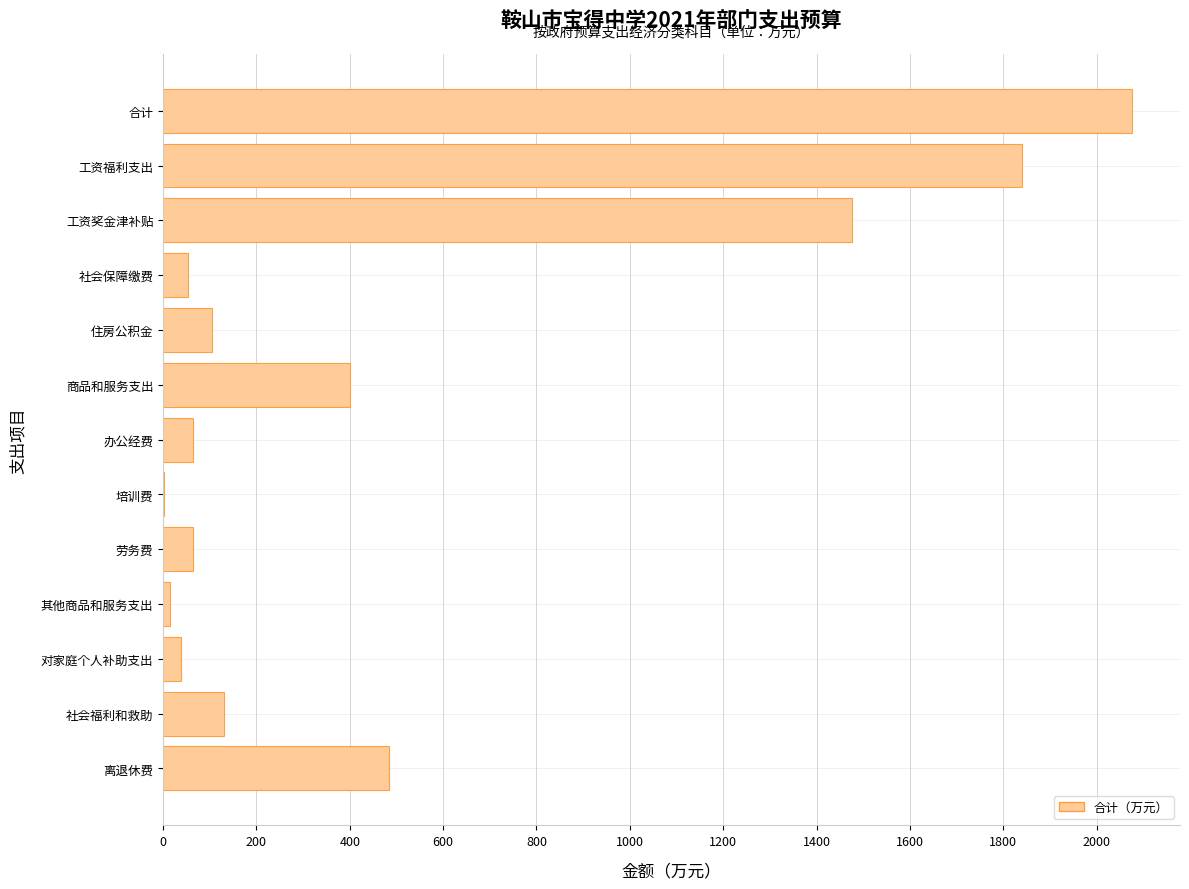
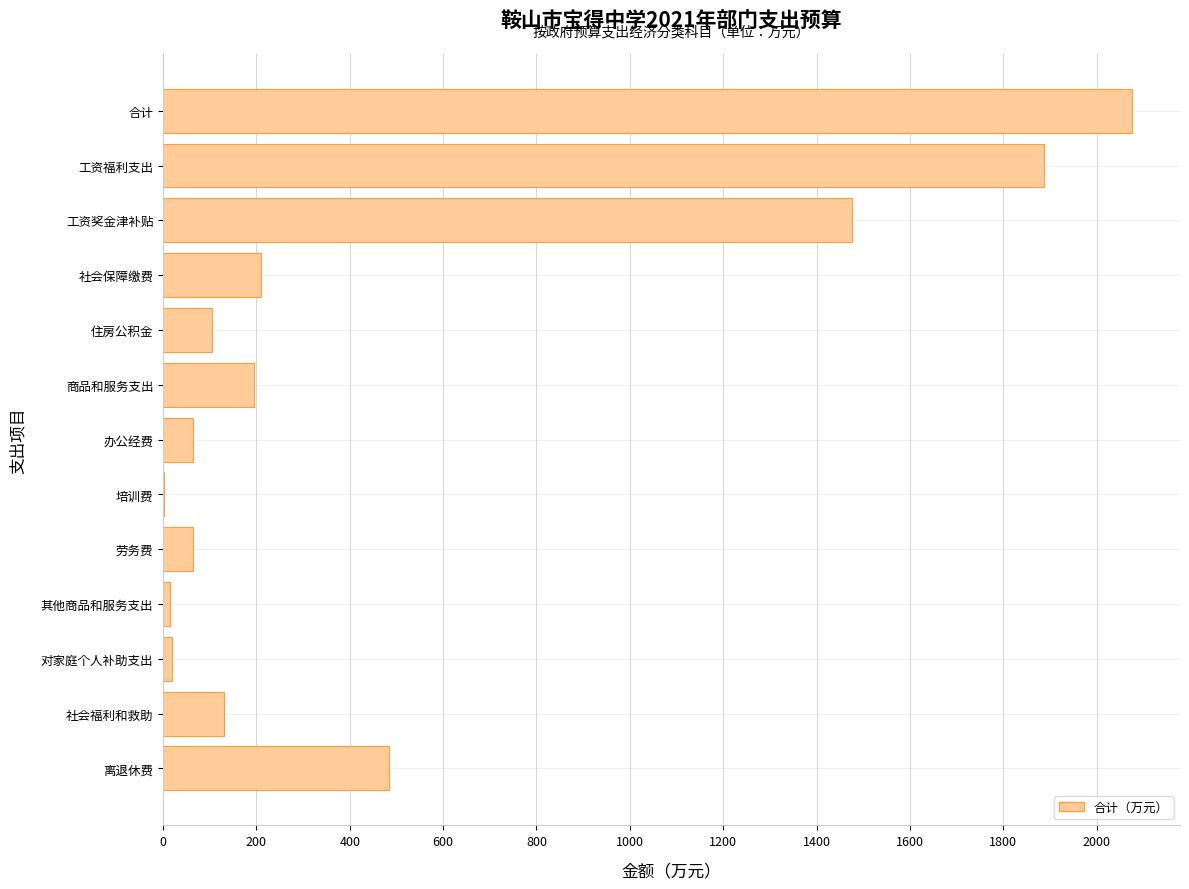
工资福利支出: 1840 -> 1890
社会保障缴费: 50 -> 210
商品和服务支出: 400 -> 200
对家庭个人补助支出: 40 -> 20
